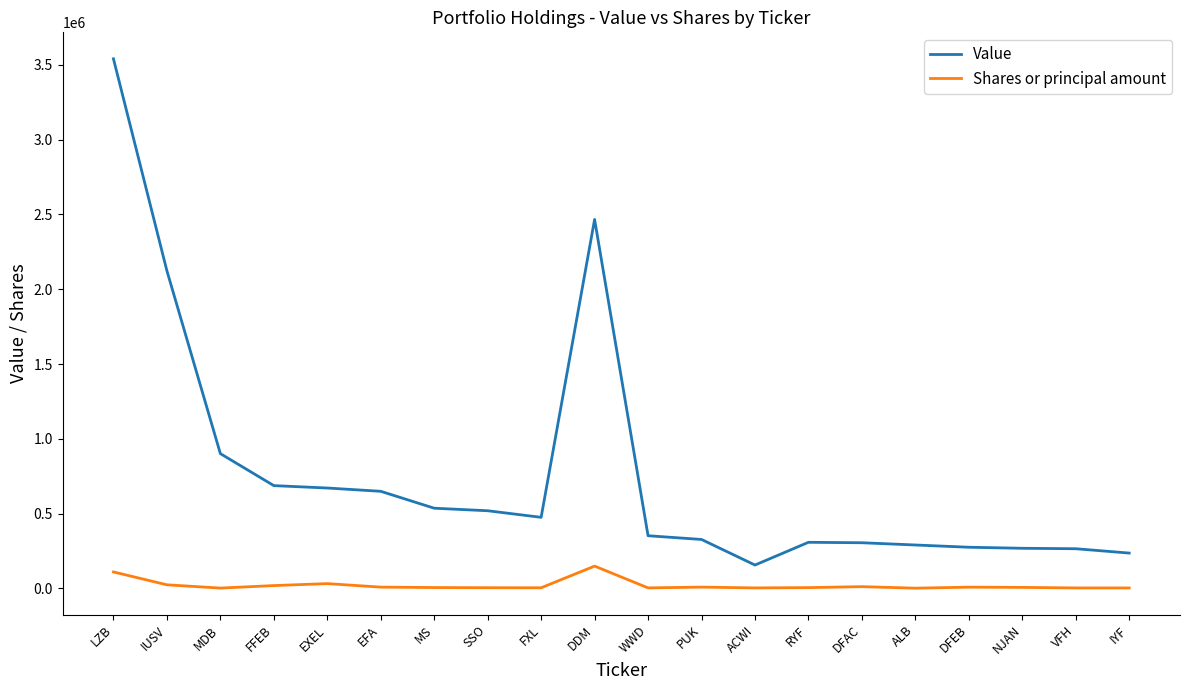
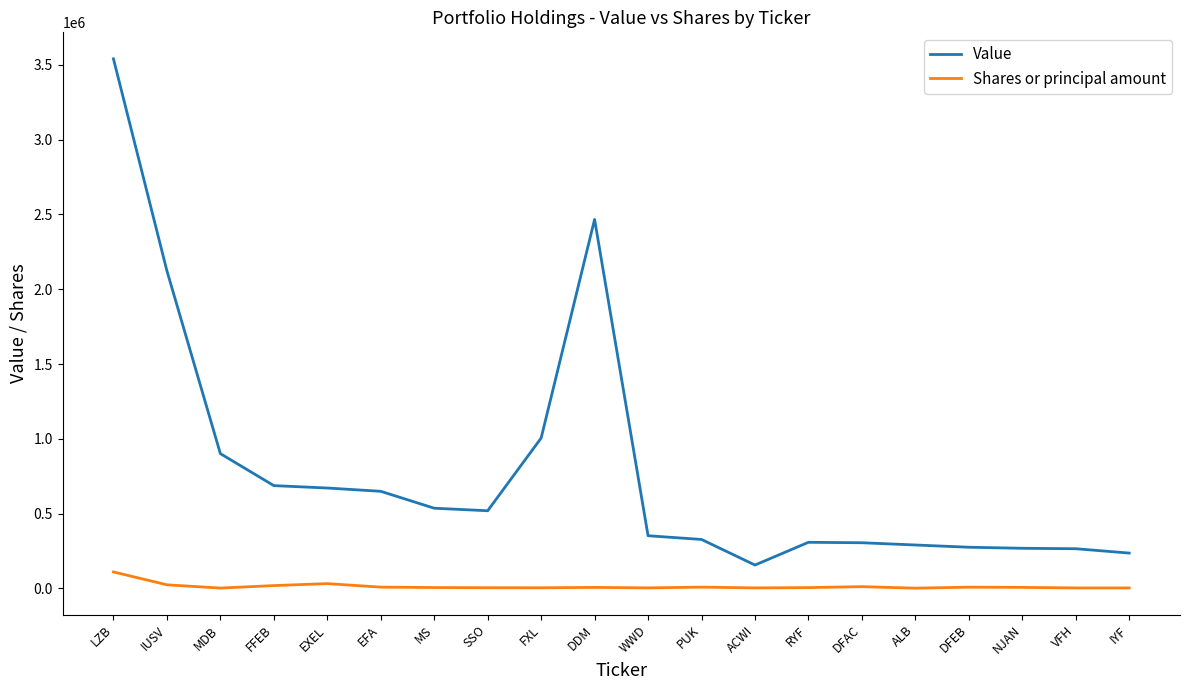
Value, FXL: 480000 -> 1010000
Shares or principal amount, DDM: 150000 -> 10000
